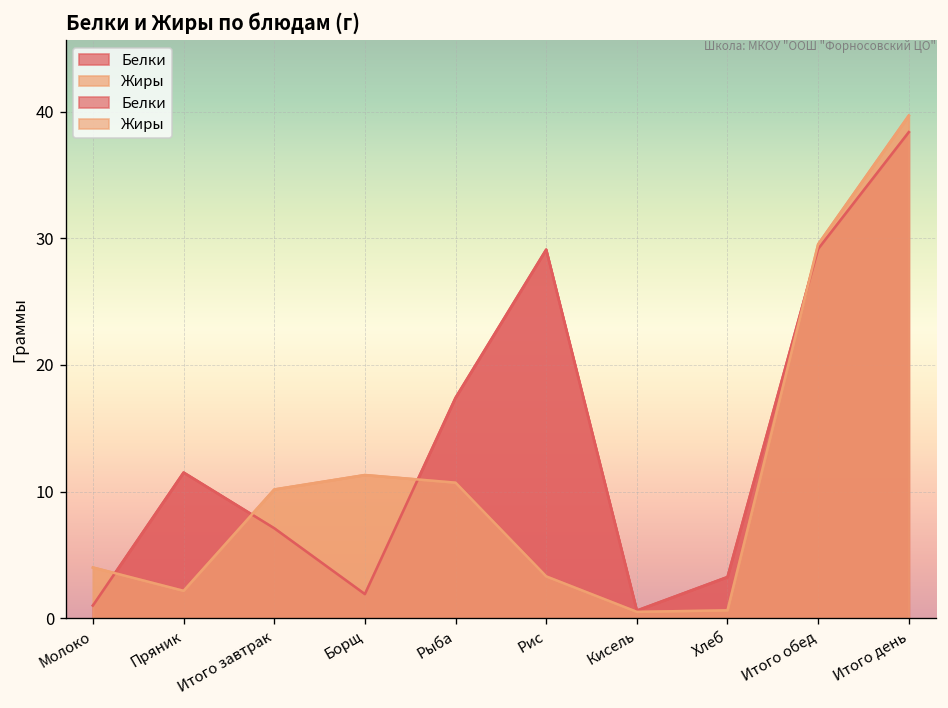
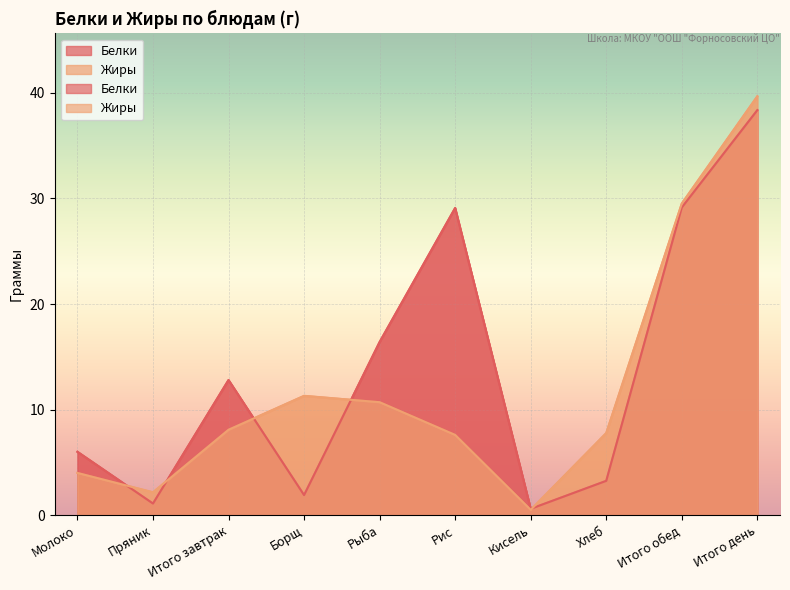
Белки, Молоко: 1 -> 6
Белки, Пряник: 11.5 -> 1.1
Белки, Итого завтрак: 7.1 -> 12.8
Жиры, Итого завтрак: 10.2 -> 8.1
Белки, Рыба: 17.4 -> 16.4
Жиры, Рис: 3.3 -> 7.6
Жиры, Хлеб: 0.6 -> 7.8
